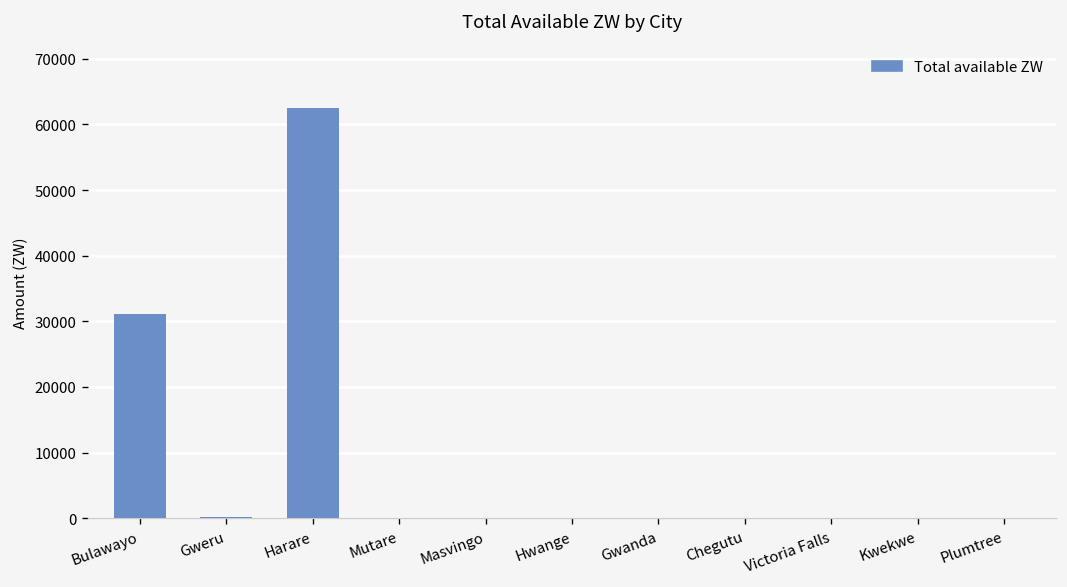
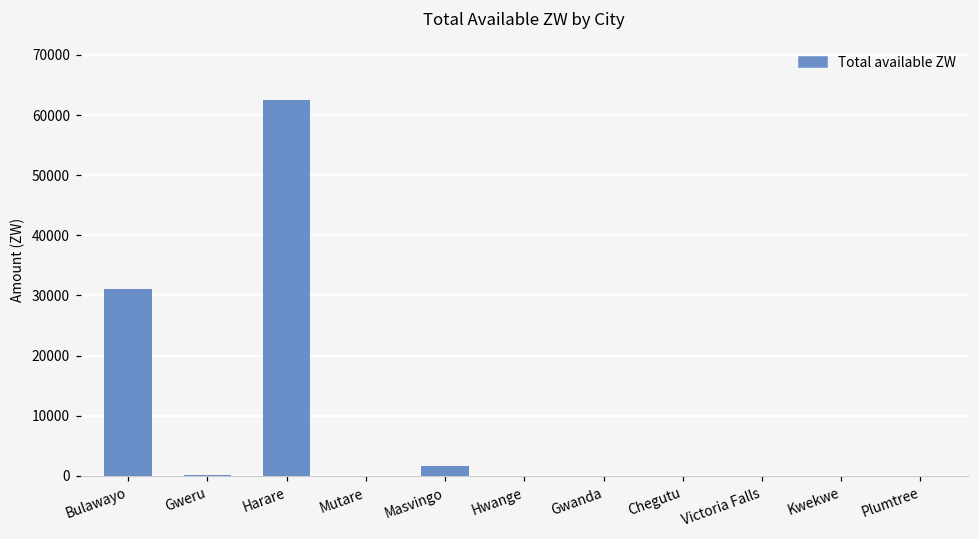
Masvingo: 0 -> 2000
